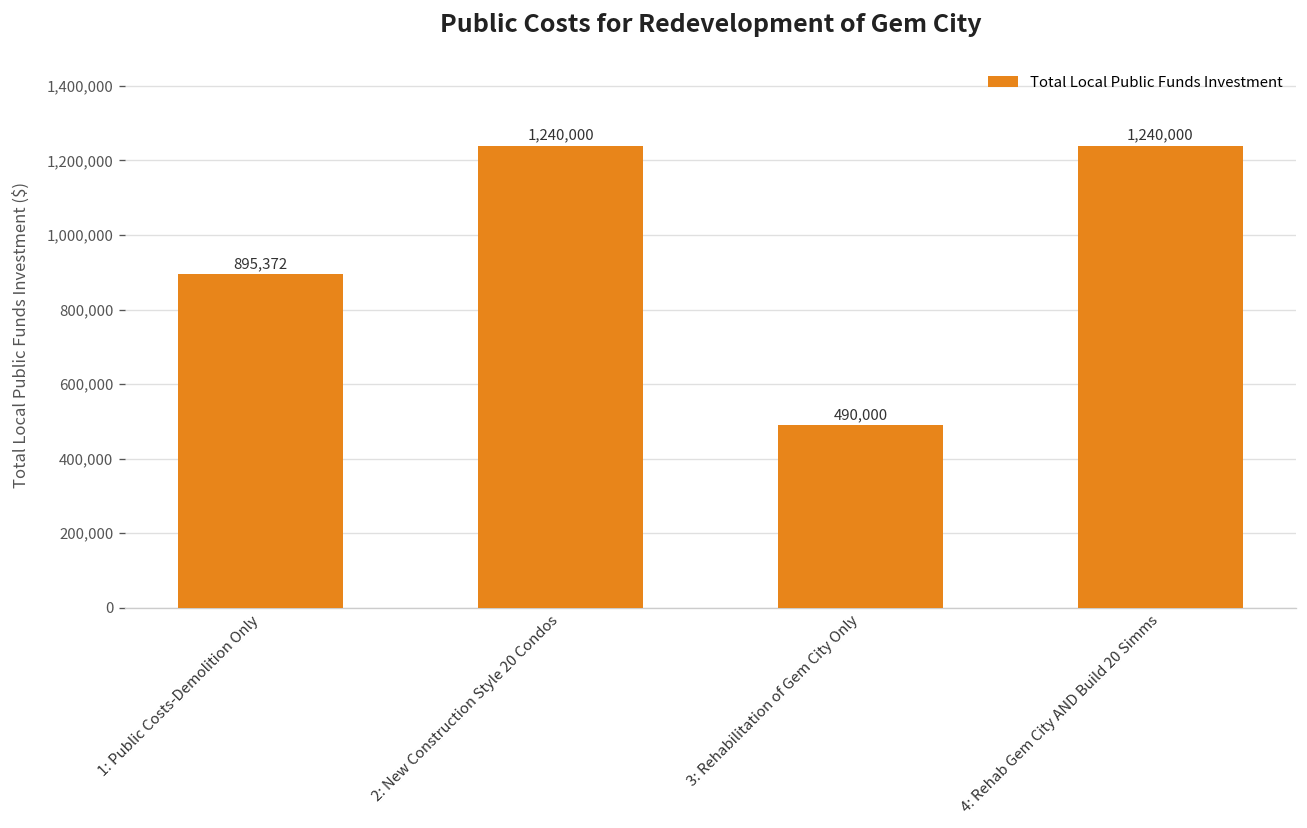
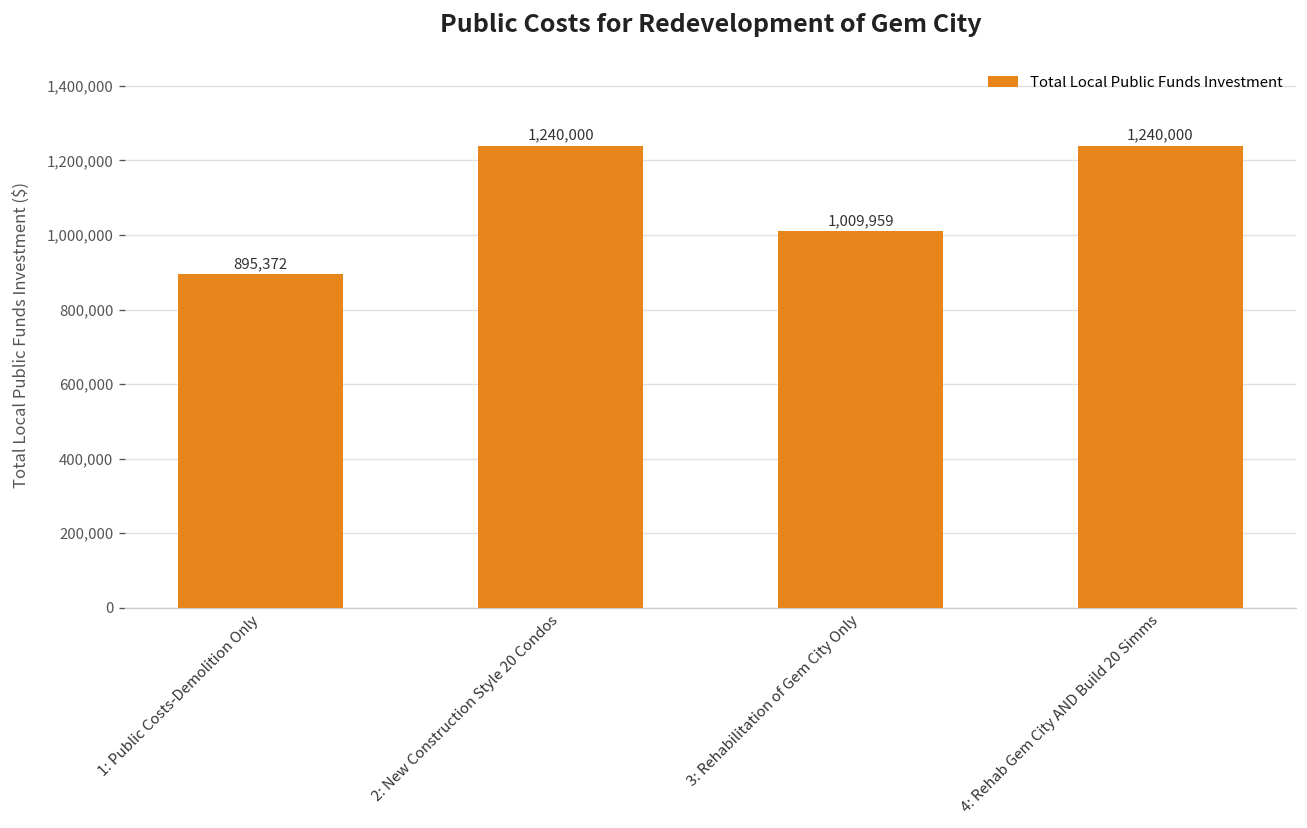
3: Rehabilitation of Gem City Only: 490,000 -> 1,009,959
